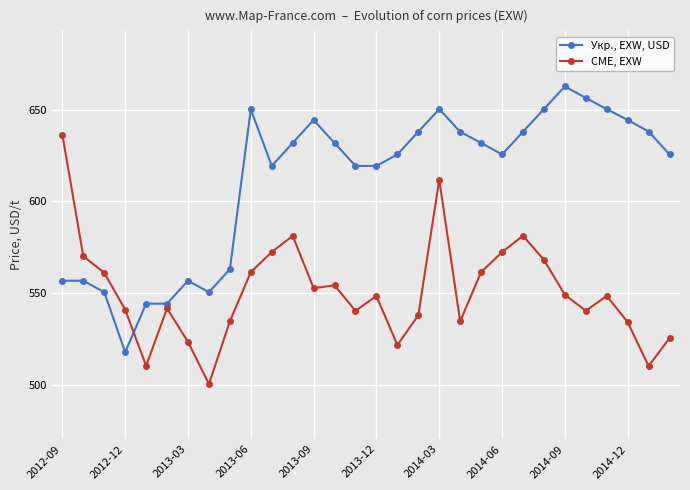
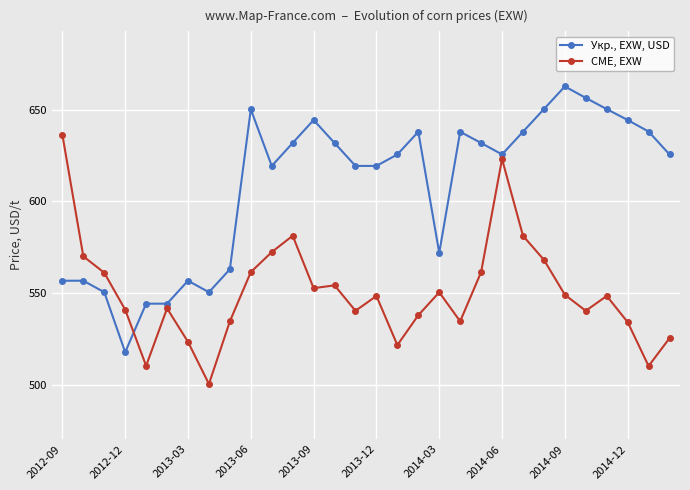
Укр., EXW, USD, 2014-03: 650 -> 572
CME, EXW, 2014-03: 612 -> 550
CME, EXW, 2014-06: 572 -> 623
